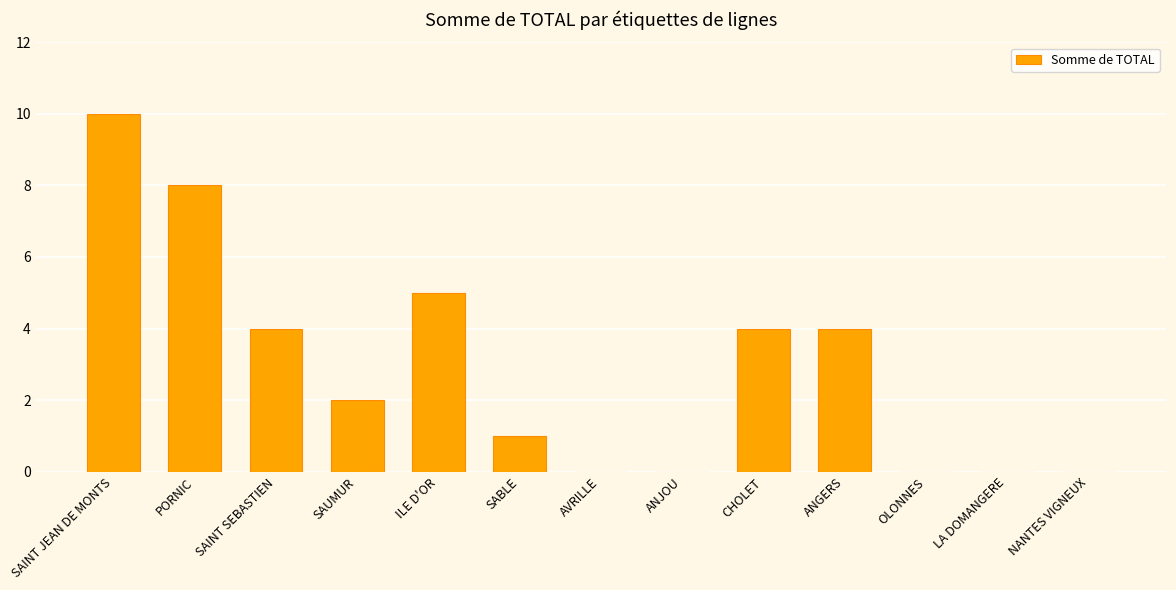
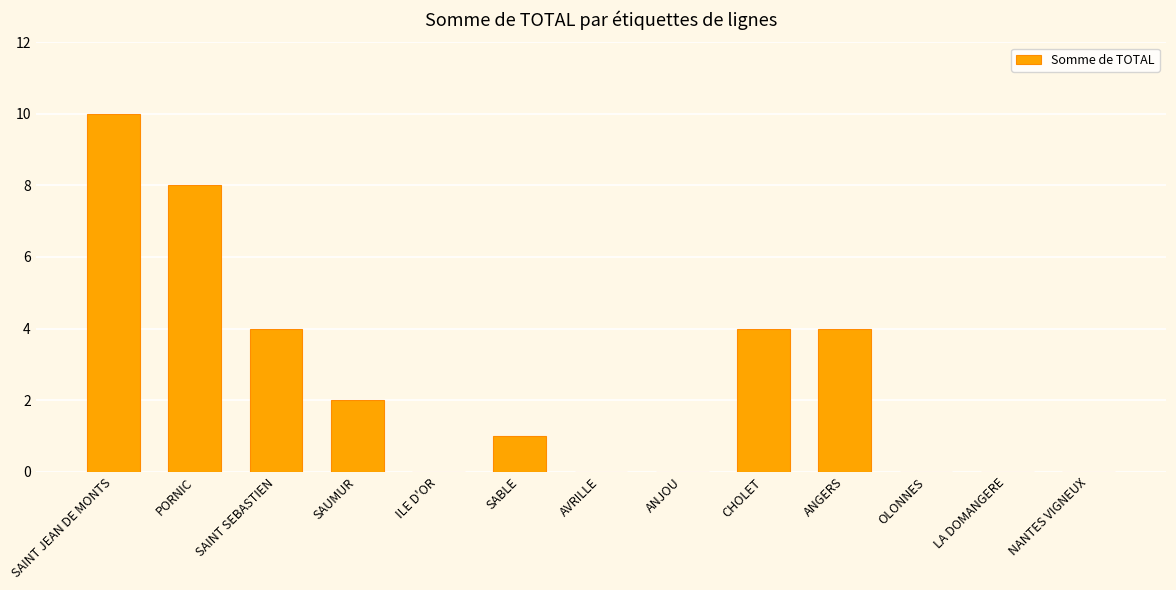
ILE D'OR: 5 -> 0
